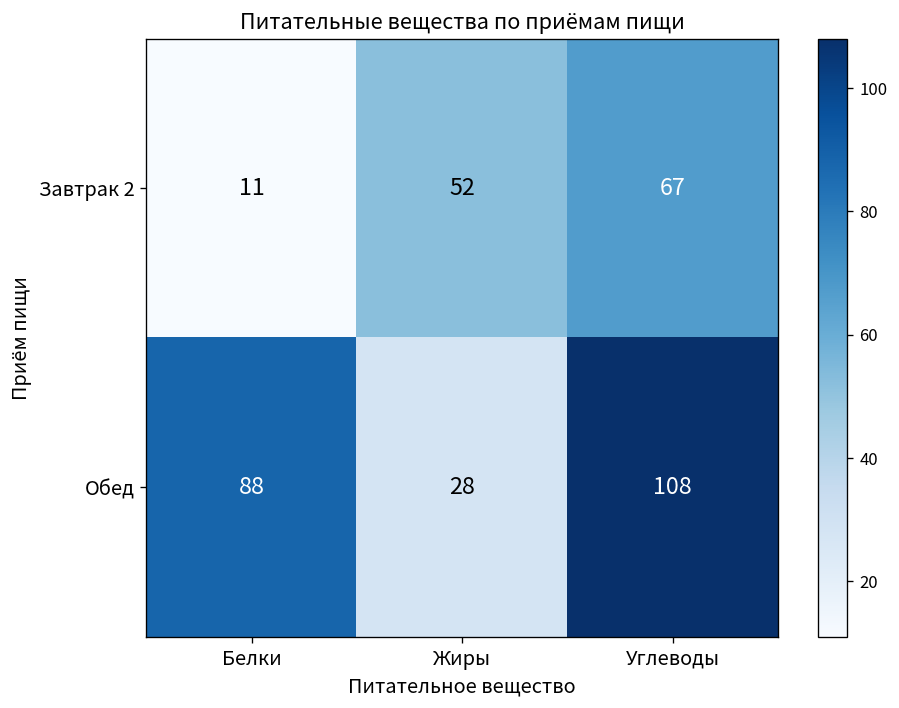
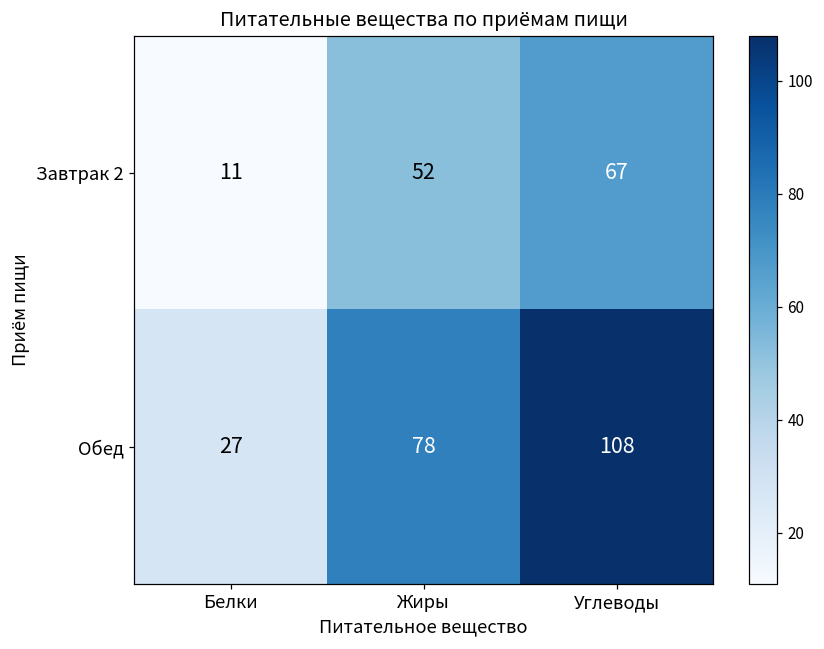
Обед, Белки: 88 -> 27
Обед, Жиры: 28 -> 78
